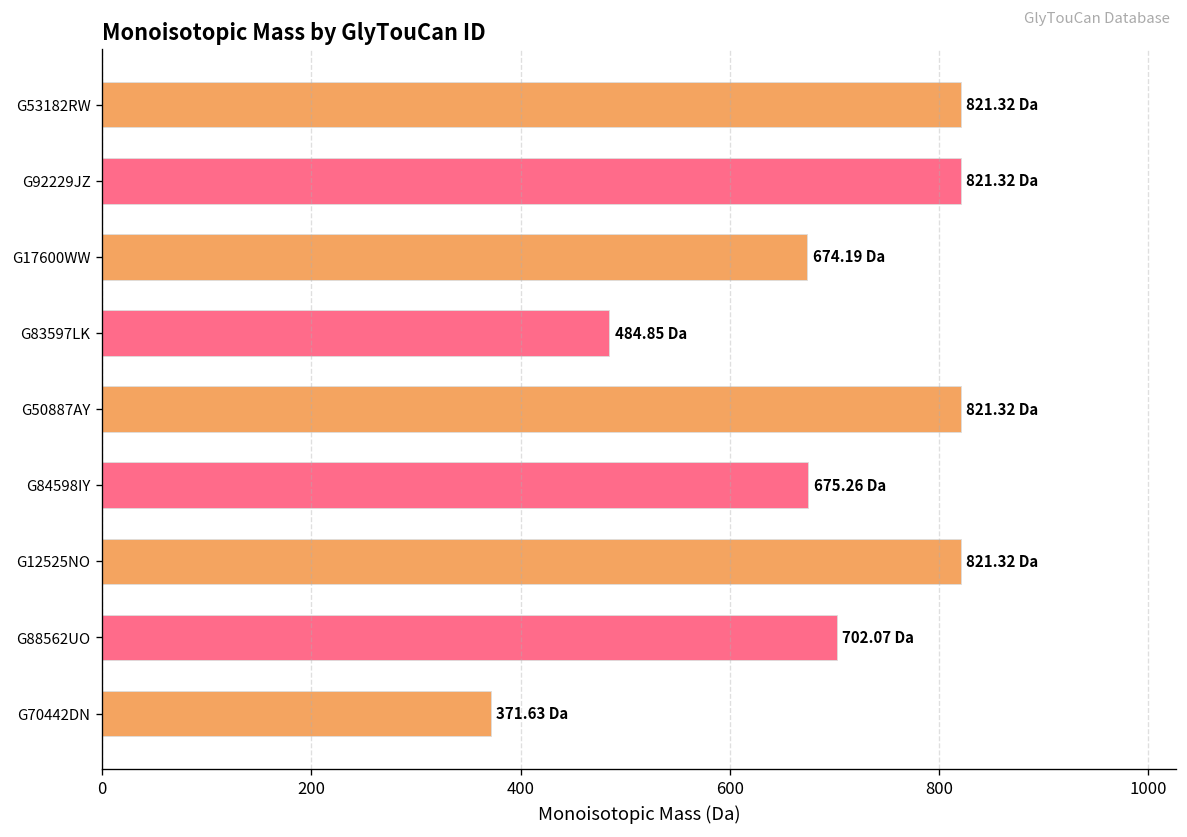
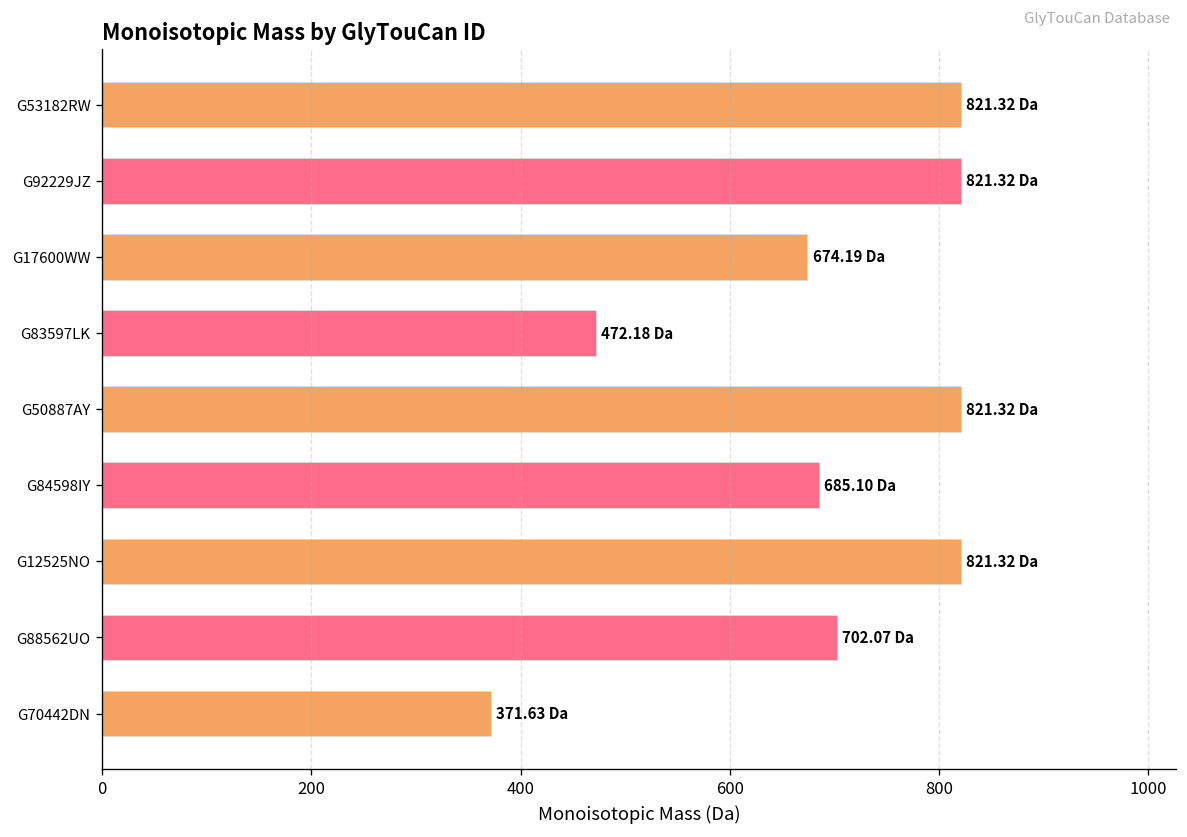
G83597LK: 484.85 -> 472.18
G84598IY: 675.26 -> 685.10
